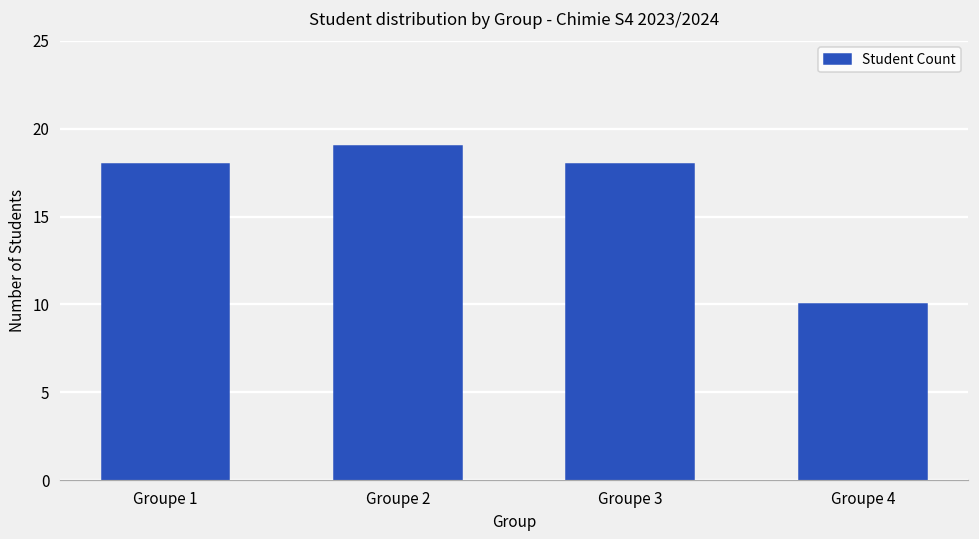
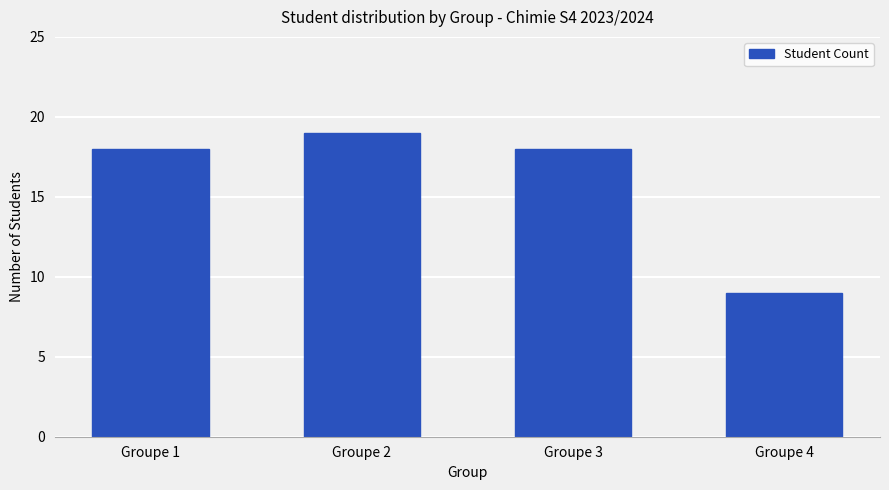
Groupe 4: 10 -> 9
